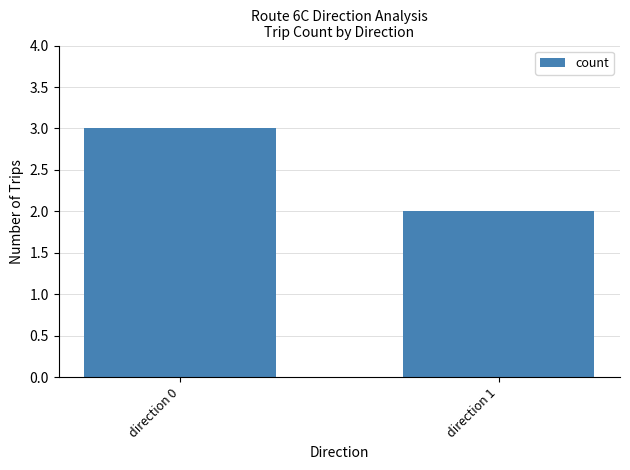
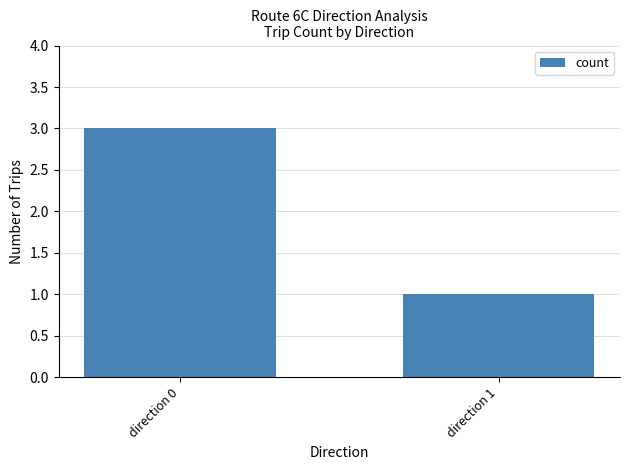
direction 1: 2 -> 1
